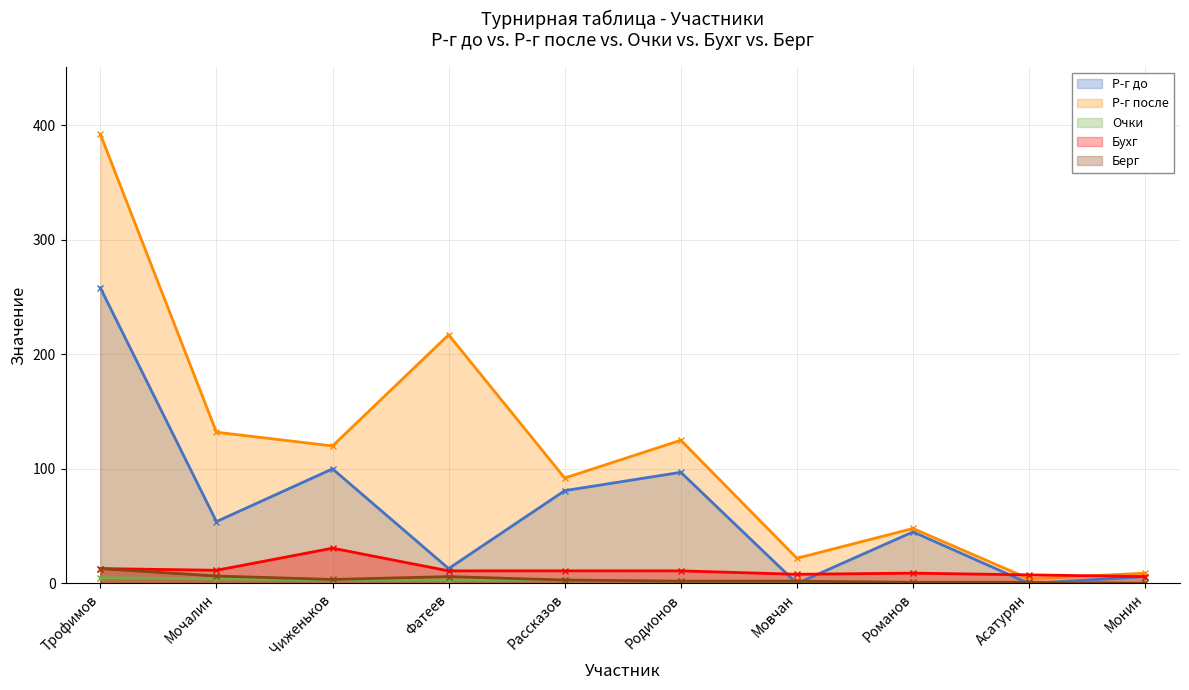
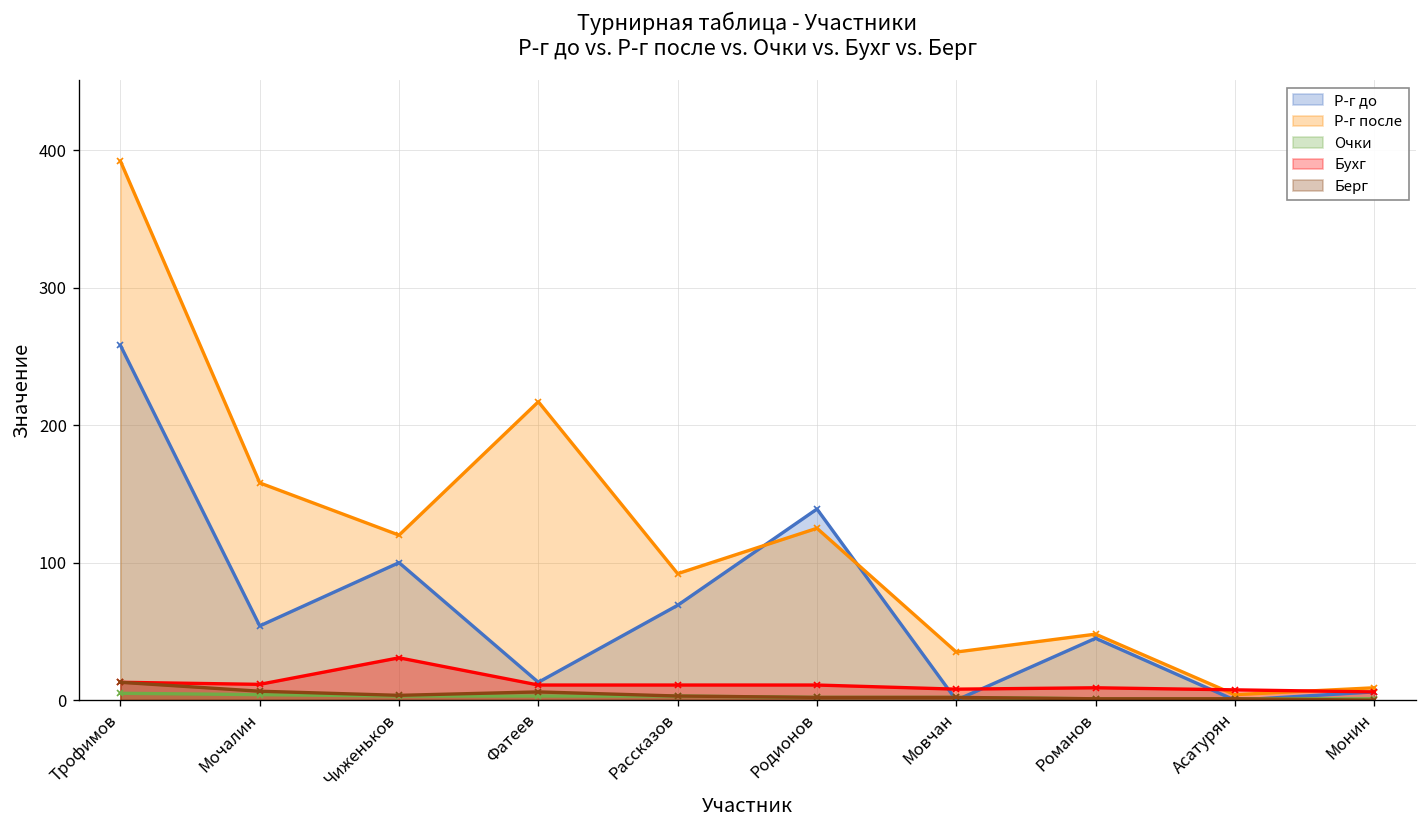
Р-г после, Мочалин: 132 -> 158
Р-г до, Рассказов: 81 -> 69
Р-г до, Родионов: 97 -> 139
Р-г после, Мовчан: 22 -> 35
